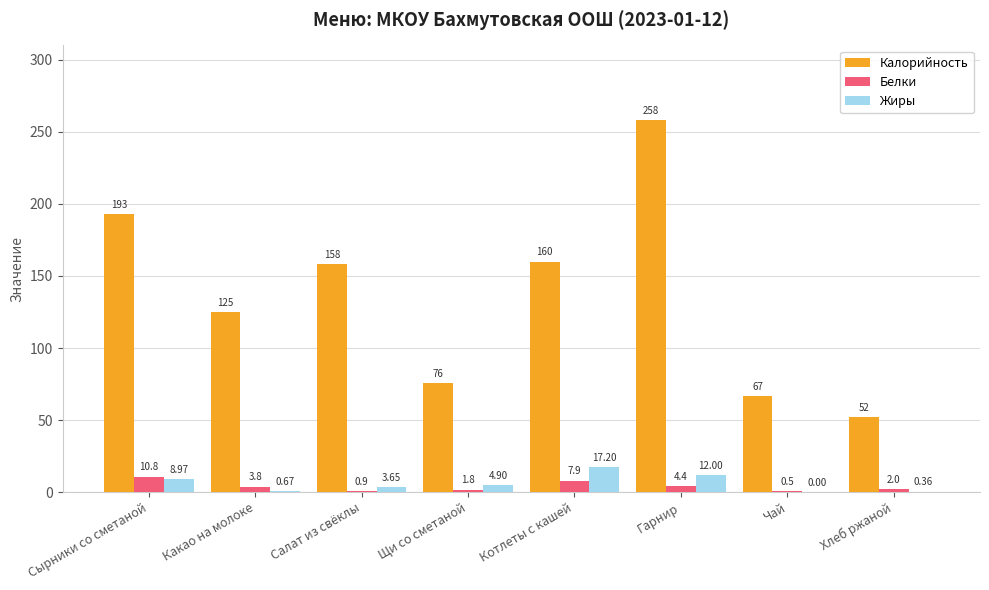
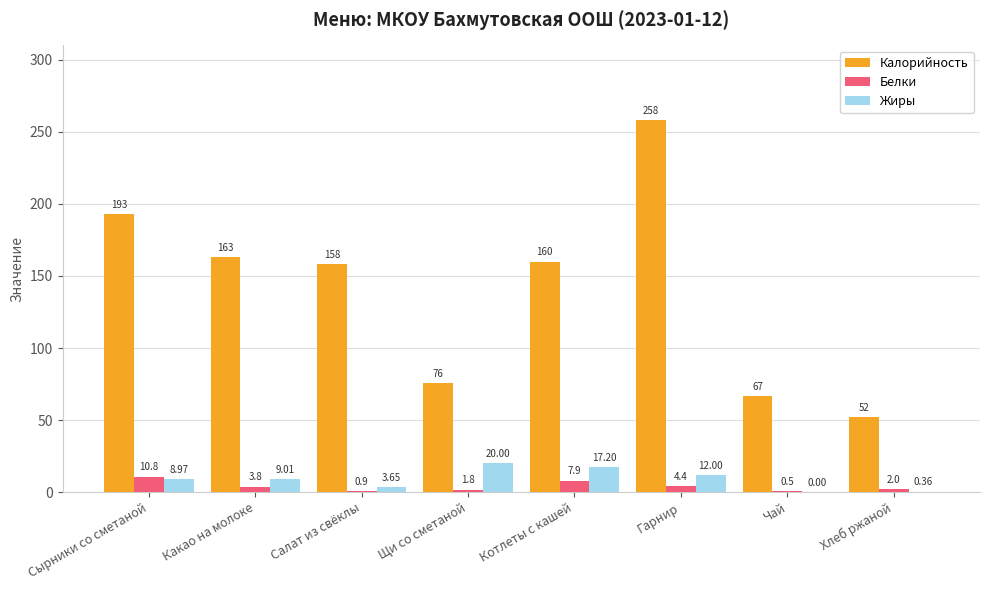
Калорийность, Какао на молоке: 125 -> 163
Жиры, Какао на молоке: 0.67 -> 9.01
Жиры, Щи со сметаной: 4.90 -> 20.00
